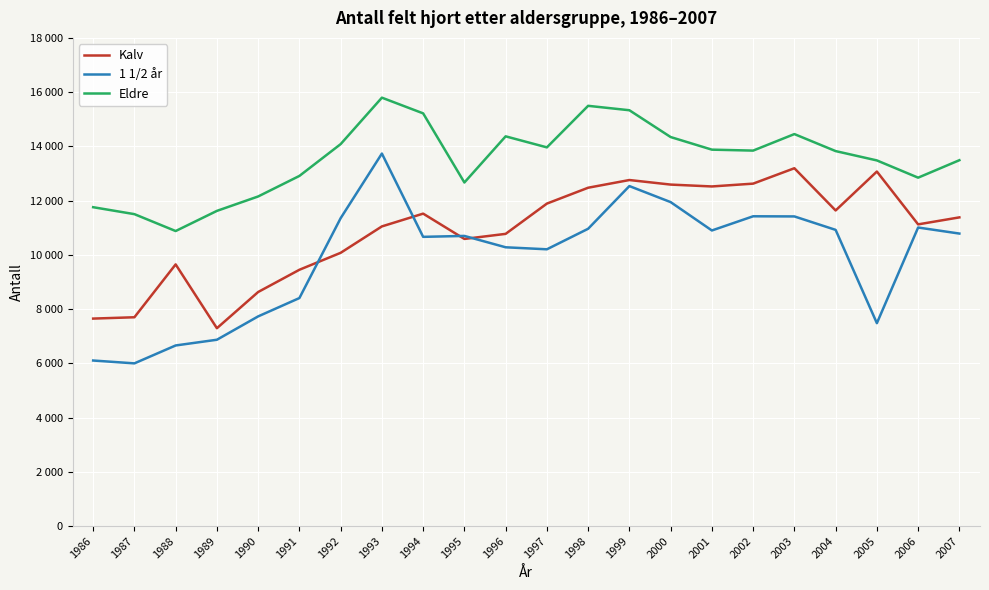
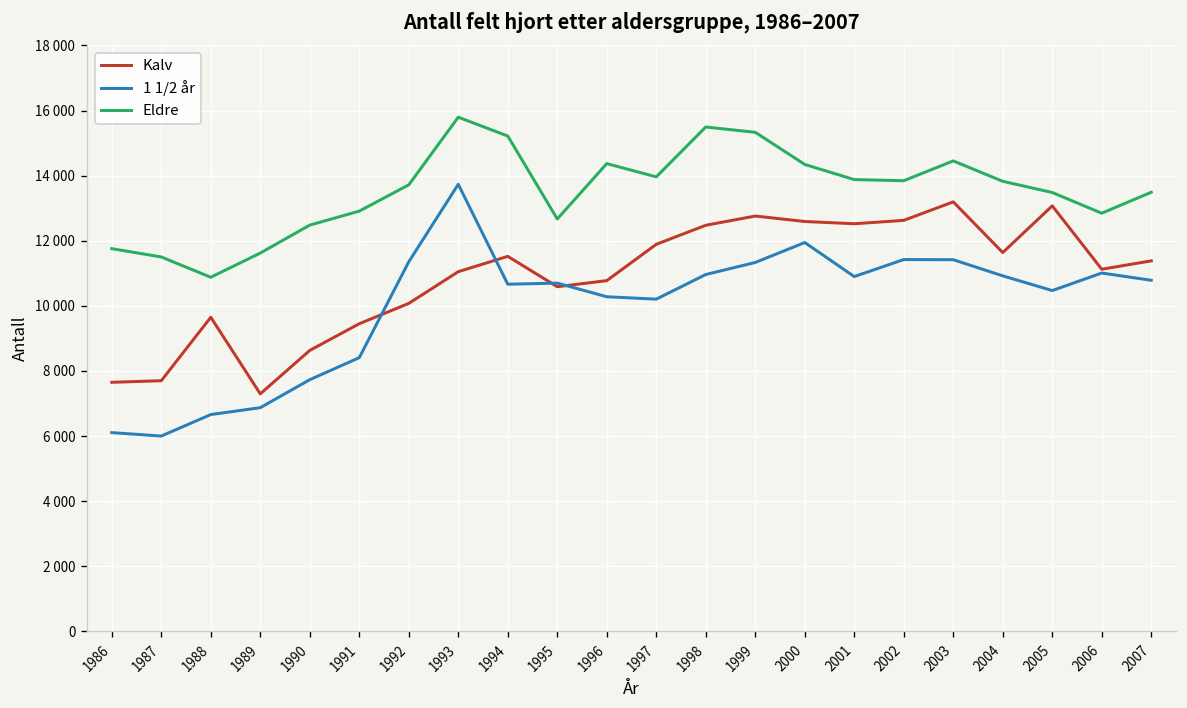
Eldre, 1990: 12200 -> 12500
Eldre, 1992: 14100 -> 13700
1 1/2 år, 1999: 12500 -> 11300
1 1/2 år, 2005: 7500 -> 10500
